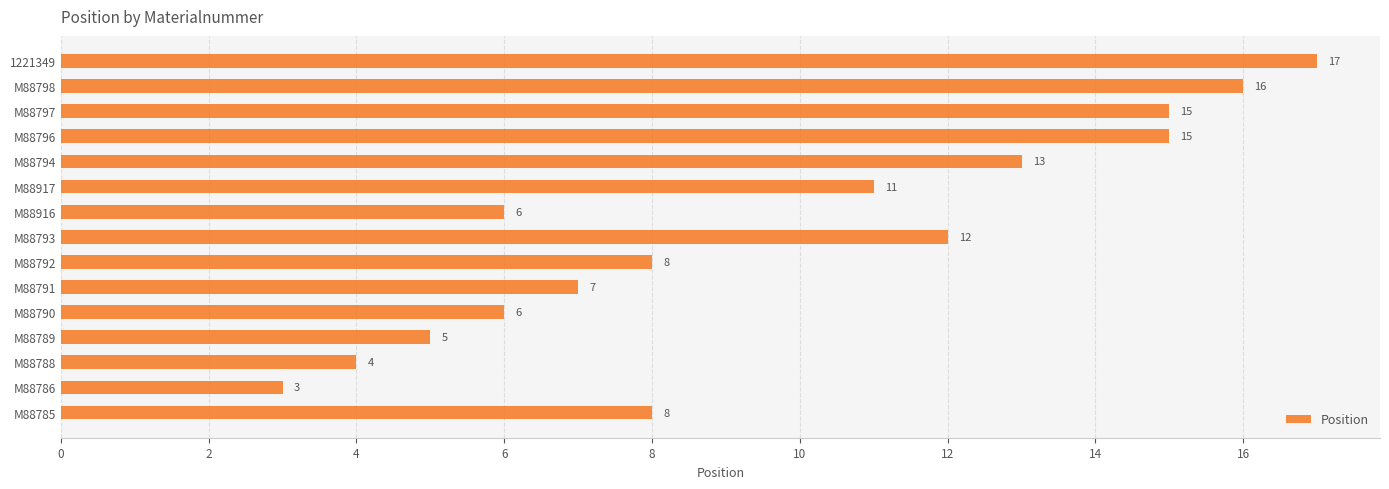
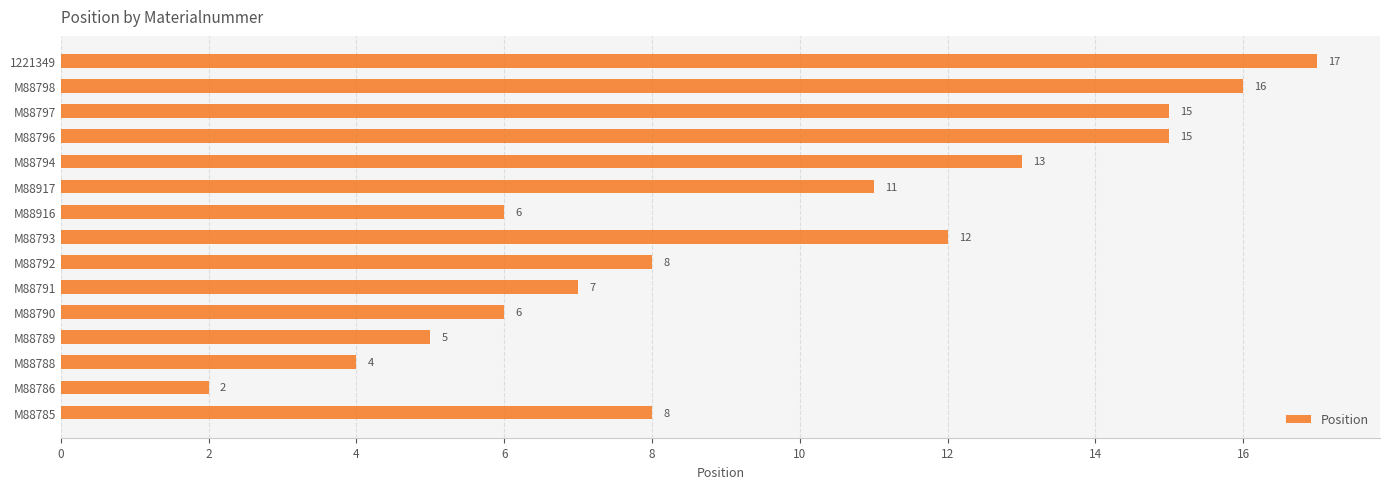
M88786: 3 -> 2
